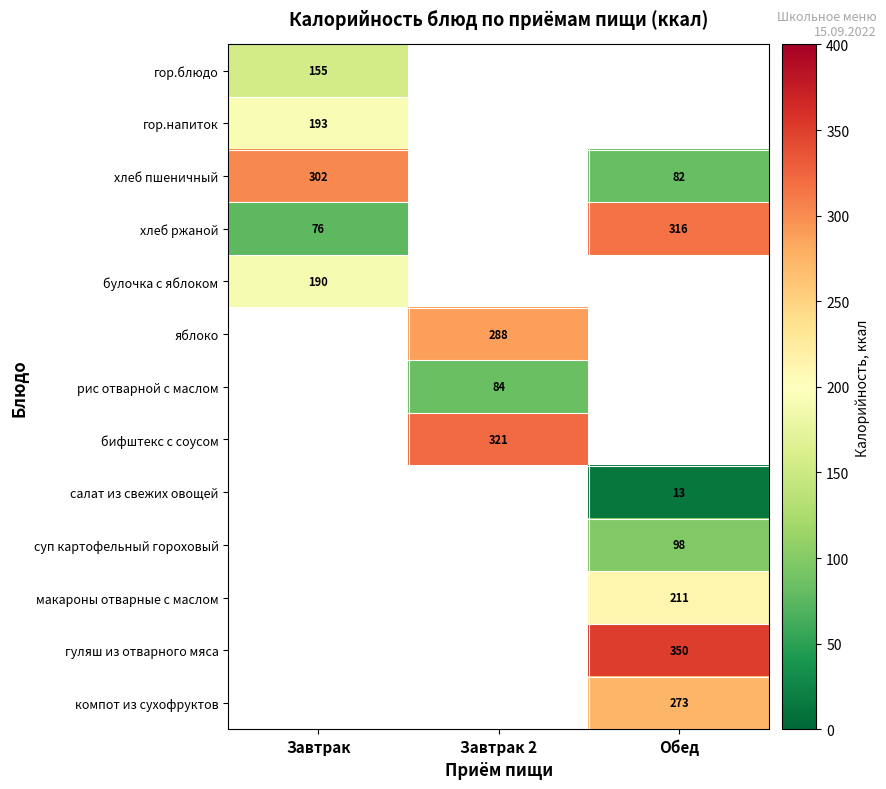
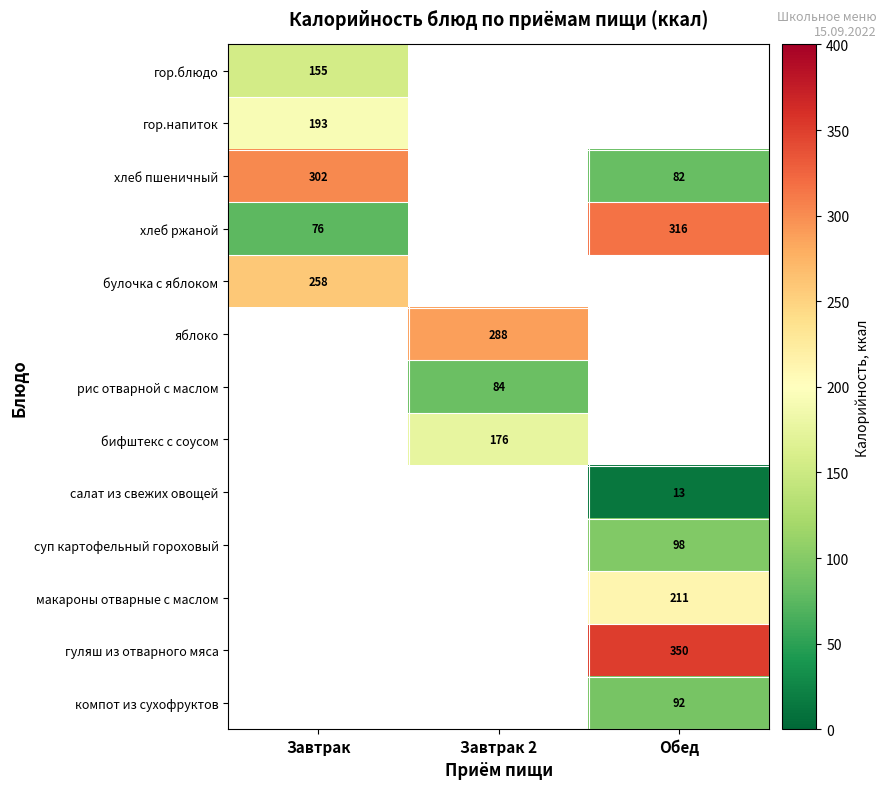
булочка с яблоком, Завтрак: 190 -> 258
бифштекс с соусом, Завтрак 2: 321 -> 176
компот из сухофруктов, Обед: 273 -> 92
